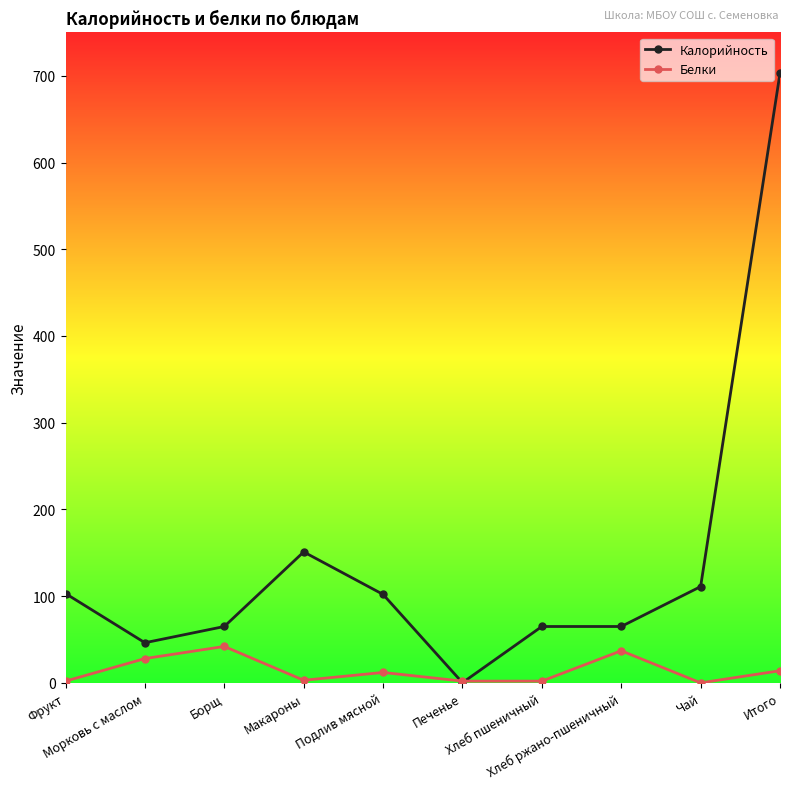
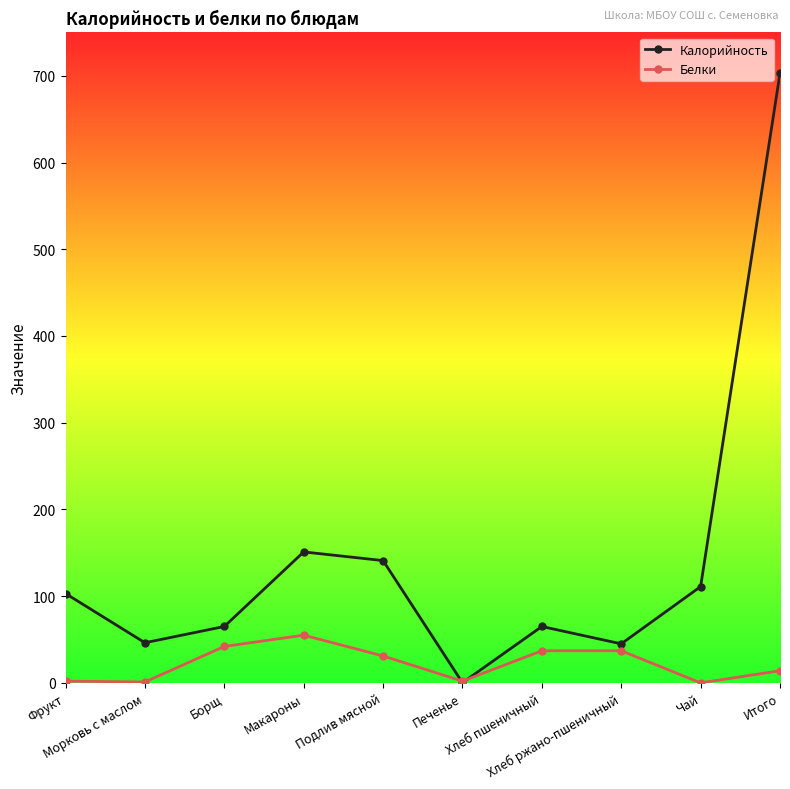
Белки, Морковь с маслом: 30 -> 0
Белки, Макароны: 0 -> 60
Калорийность, Подлив мясной: 100 -> 140
Белки, Подлив мясной: 10 -> 30
Белки, Хлеб пшеничный: 0 -> 40
Калорийность, Хлеб ржано-пшеничный: 70 -> 50
